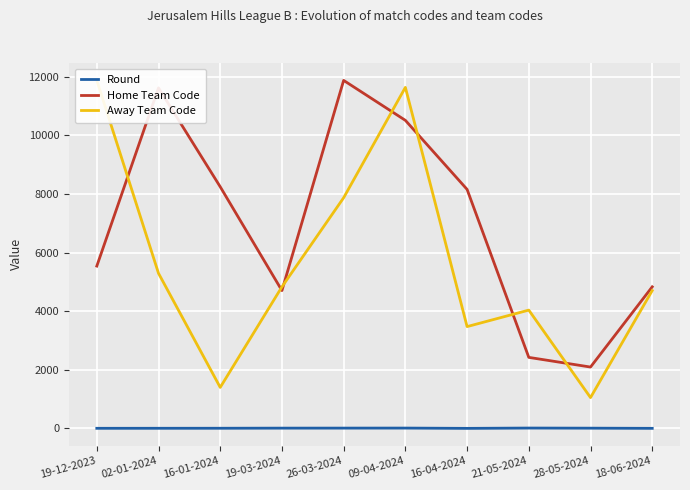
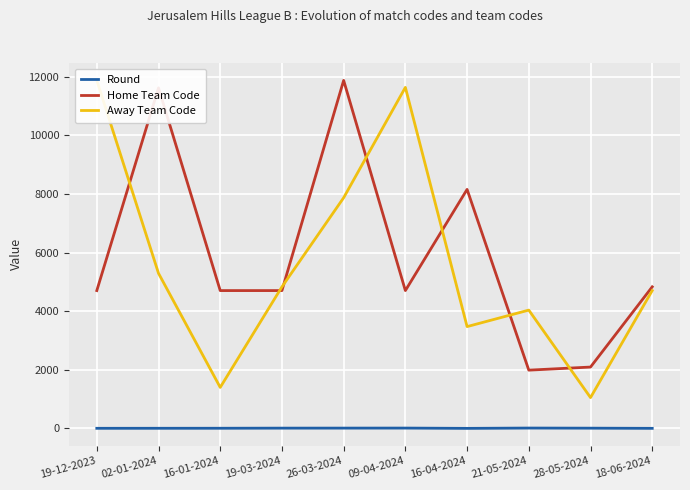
Home Team Code, 19-12-2023: 5500 -> 4700
Home Team Code, 16-01-2024: 8200 -> 4700
Home Team Code, 09-04-2024: 10500 -> 4700
Home Team Code, 21-05-2024: 2400 -> 2000
